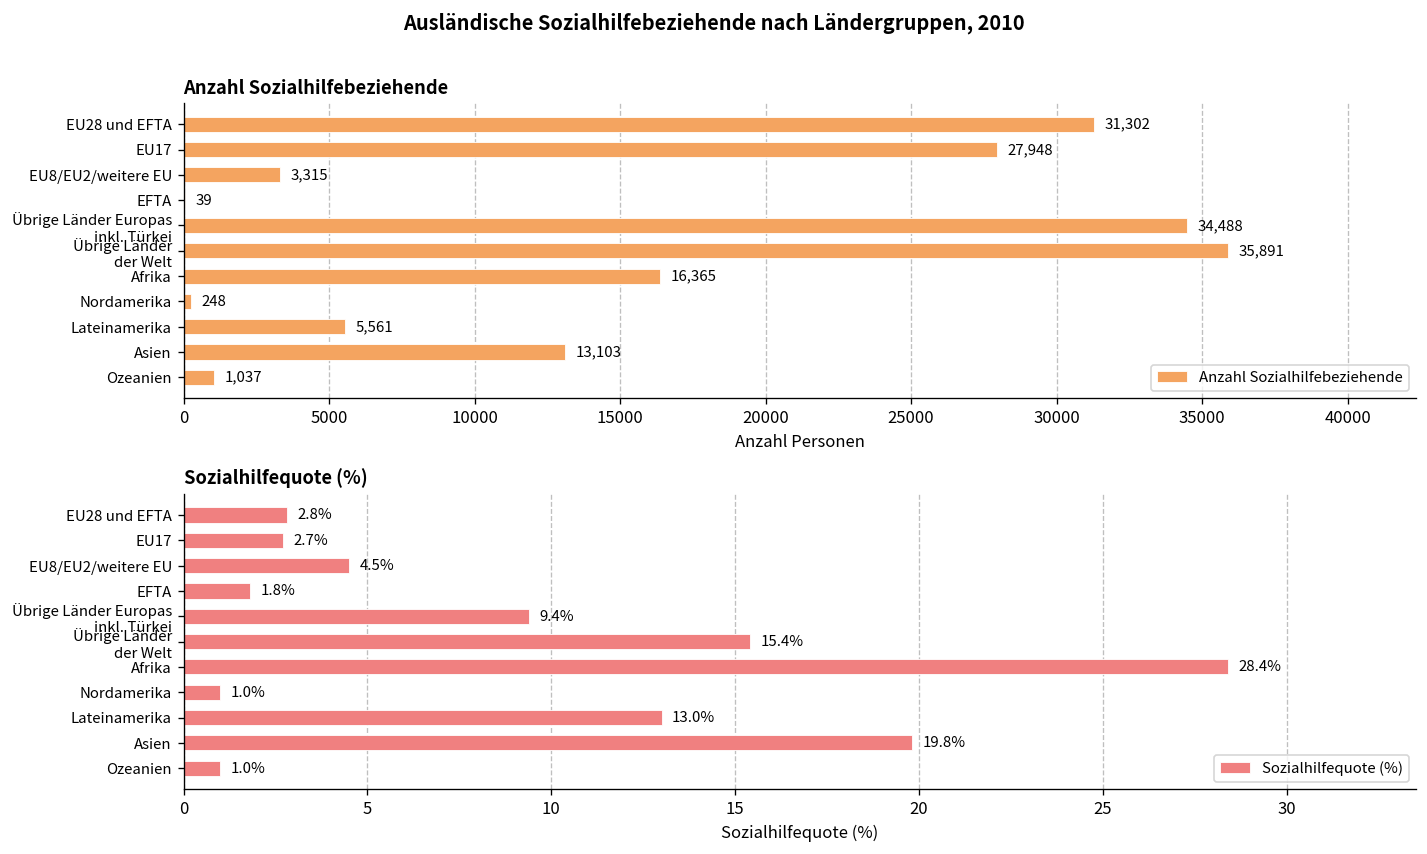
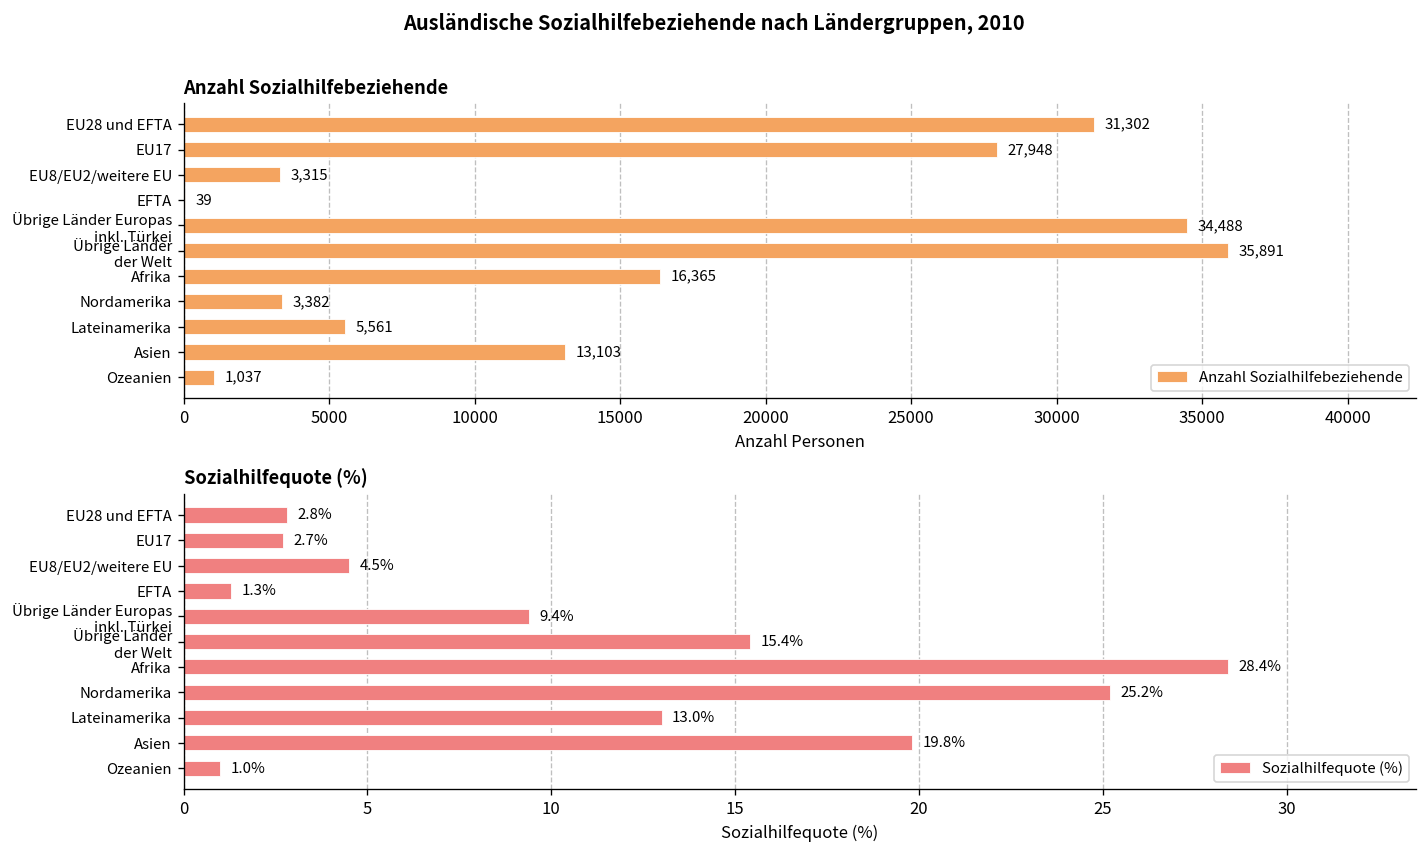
Anzahl Sozialhilfebeziehende, Nordamerika: 248 -> 3,382
Sozialhilfequote (%), EFTA: 1.8% -> 1.3%
Sozialhilfequote (%), Nordamerika: 1.0% -> 25.2%
